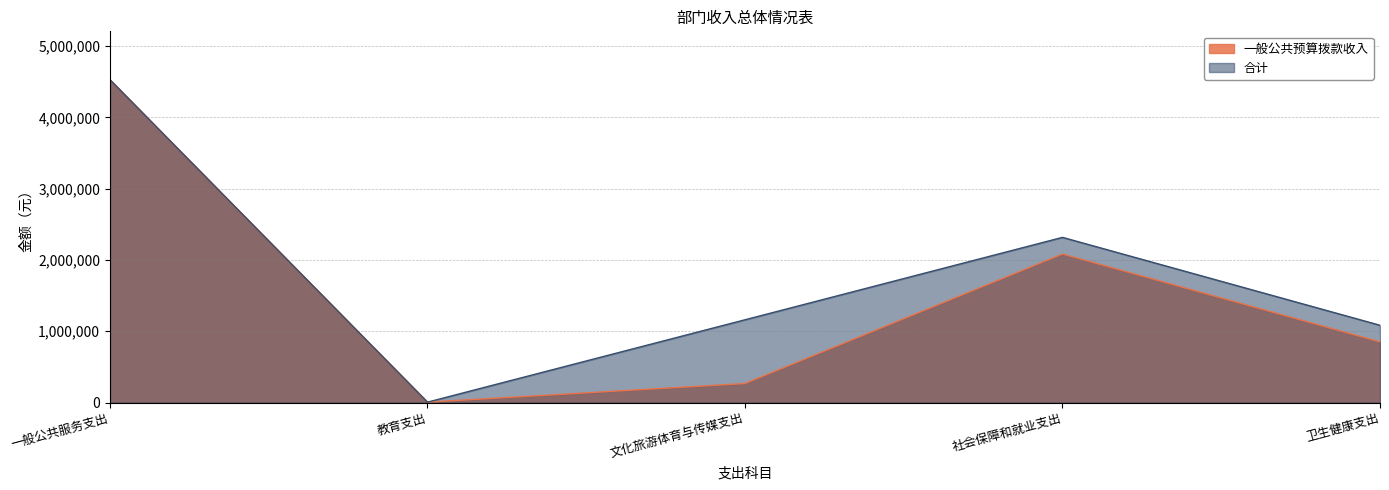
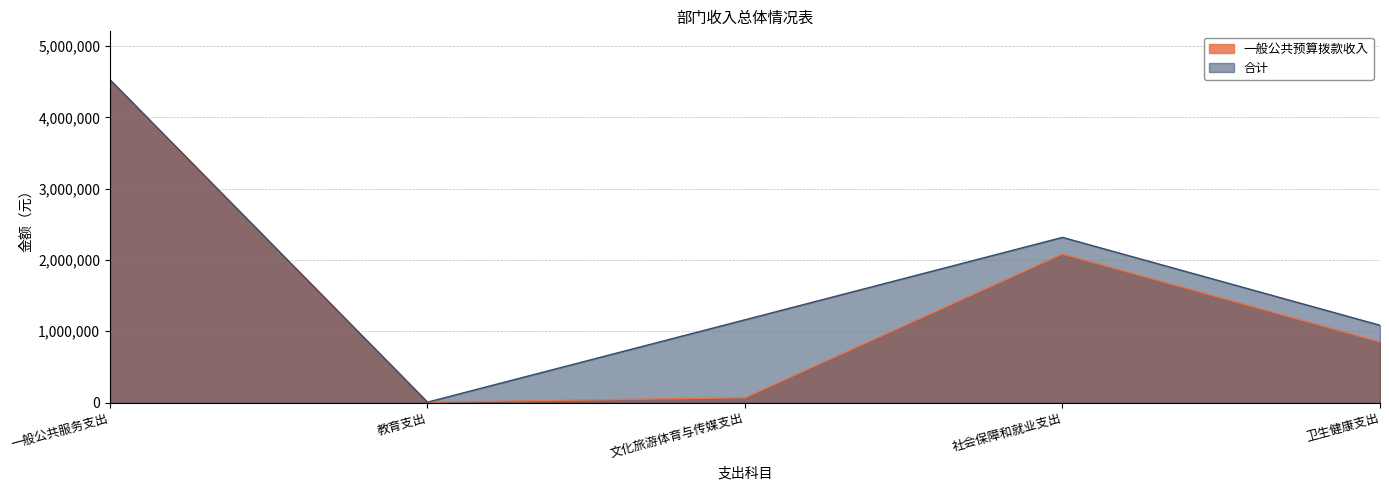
一般公共预算拨款收入, 文化旅游体育与传媒支出: 300,000 -> 100,000
